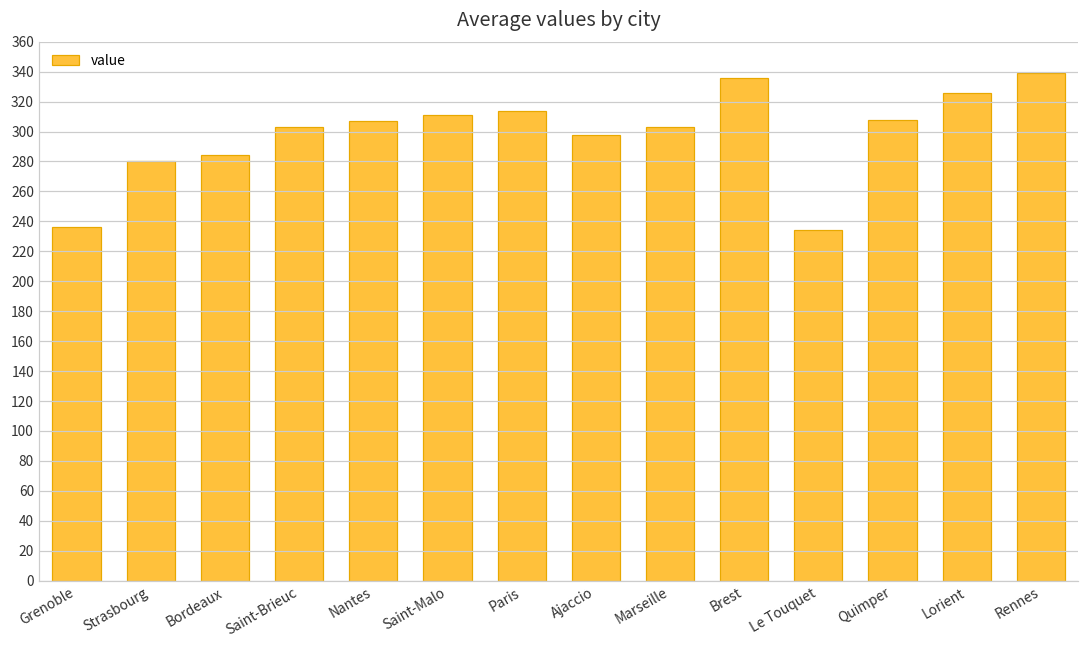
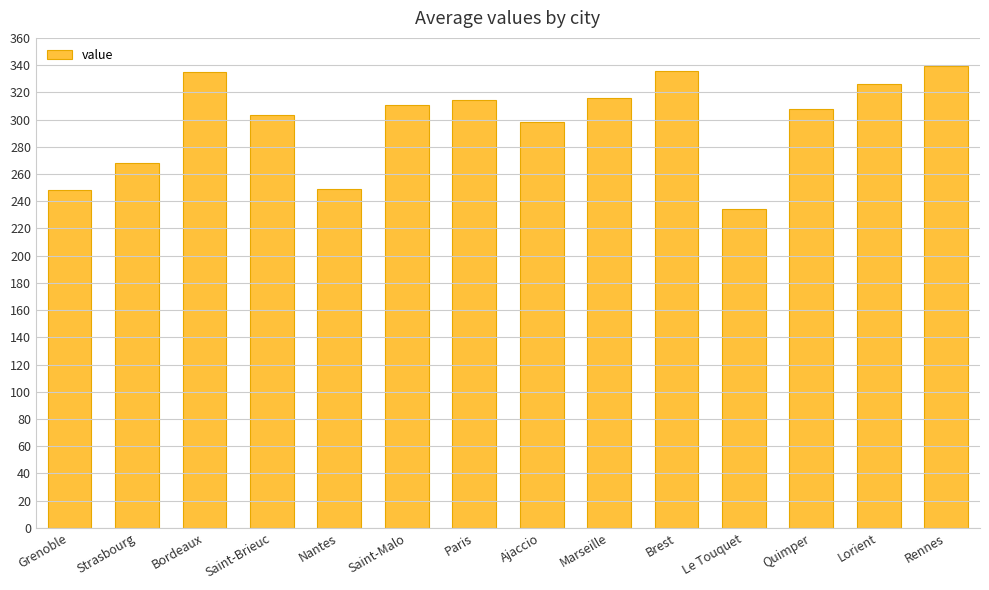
Grenoble: 236 -> 248
Strasbourg: 280 -> 268
Bordeaux: 284 -> 335
Nantes: 307 -> 249
Marseille: 303 -> 316
